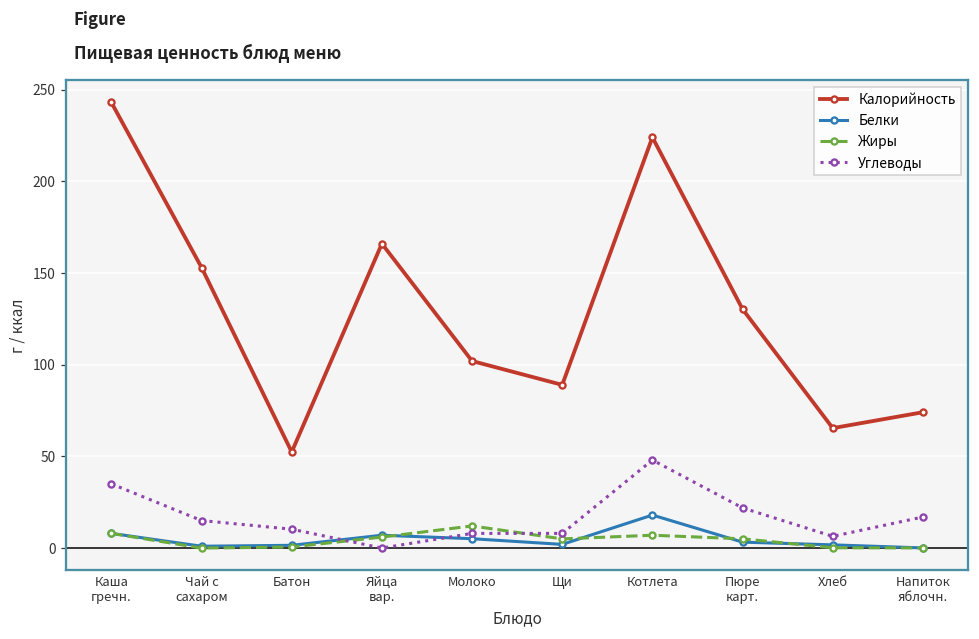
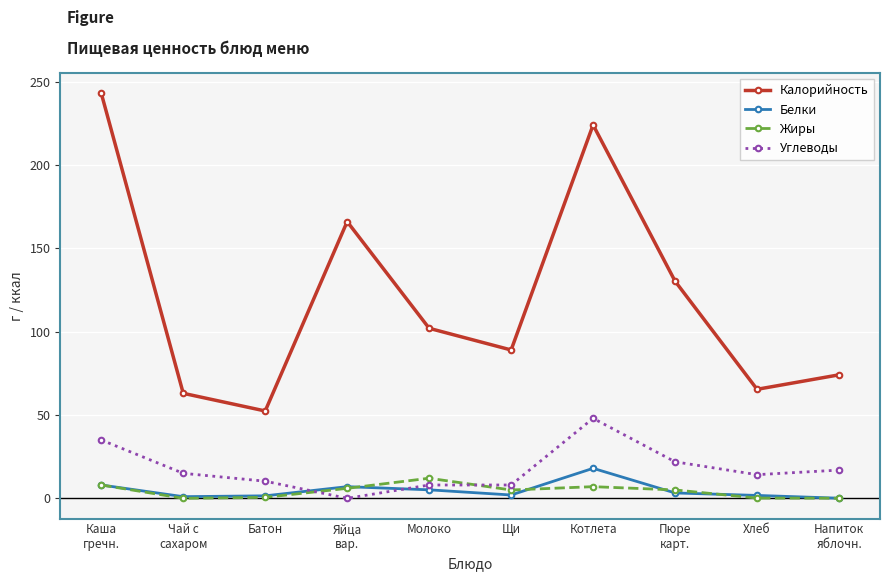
Калорийность, Чай с сахаром: 153 -> 63
Углеводы, Хлеб: 6 -> 14
